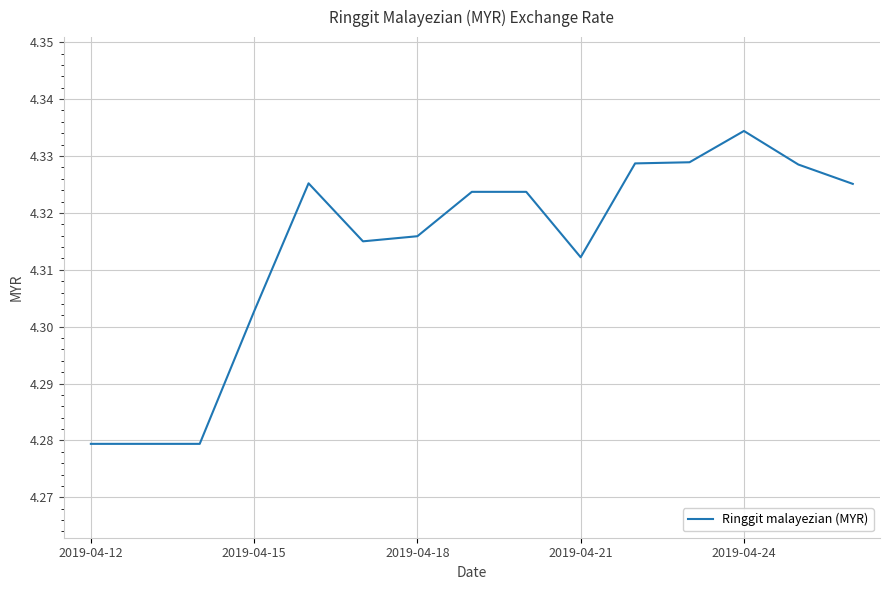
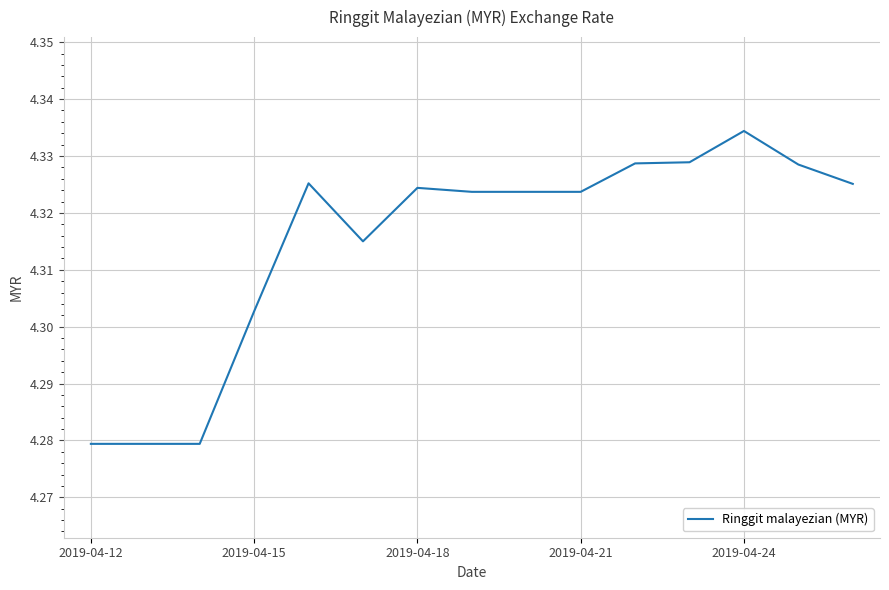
2019-04-18: 4.316 -> 4.324
2019-04-21: 4.312 -> 4.324
